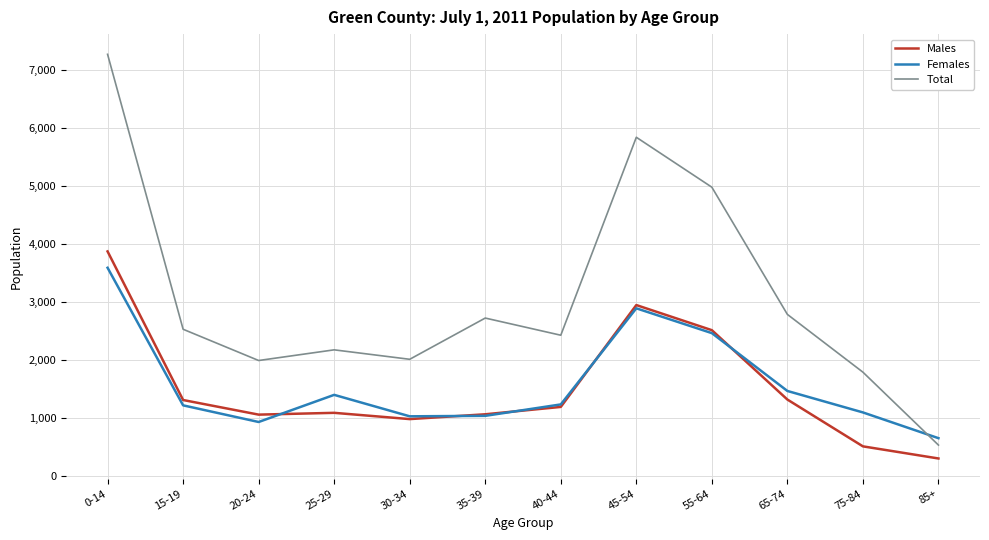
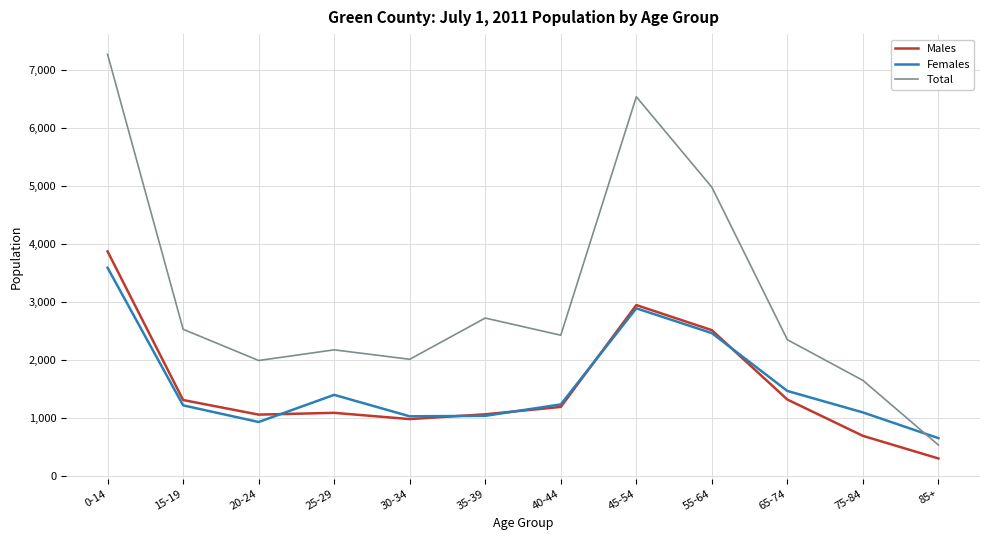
Total, 45-54: 5,800 -> 6,500
Total, 65-74: 2,800 -> 2,400
Males, 75-84: 500 -> 700
Total, 75-84: 1,800 -> 1,700
